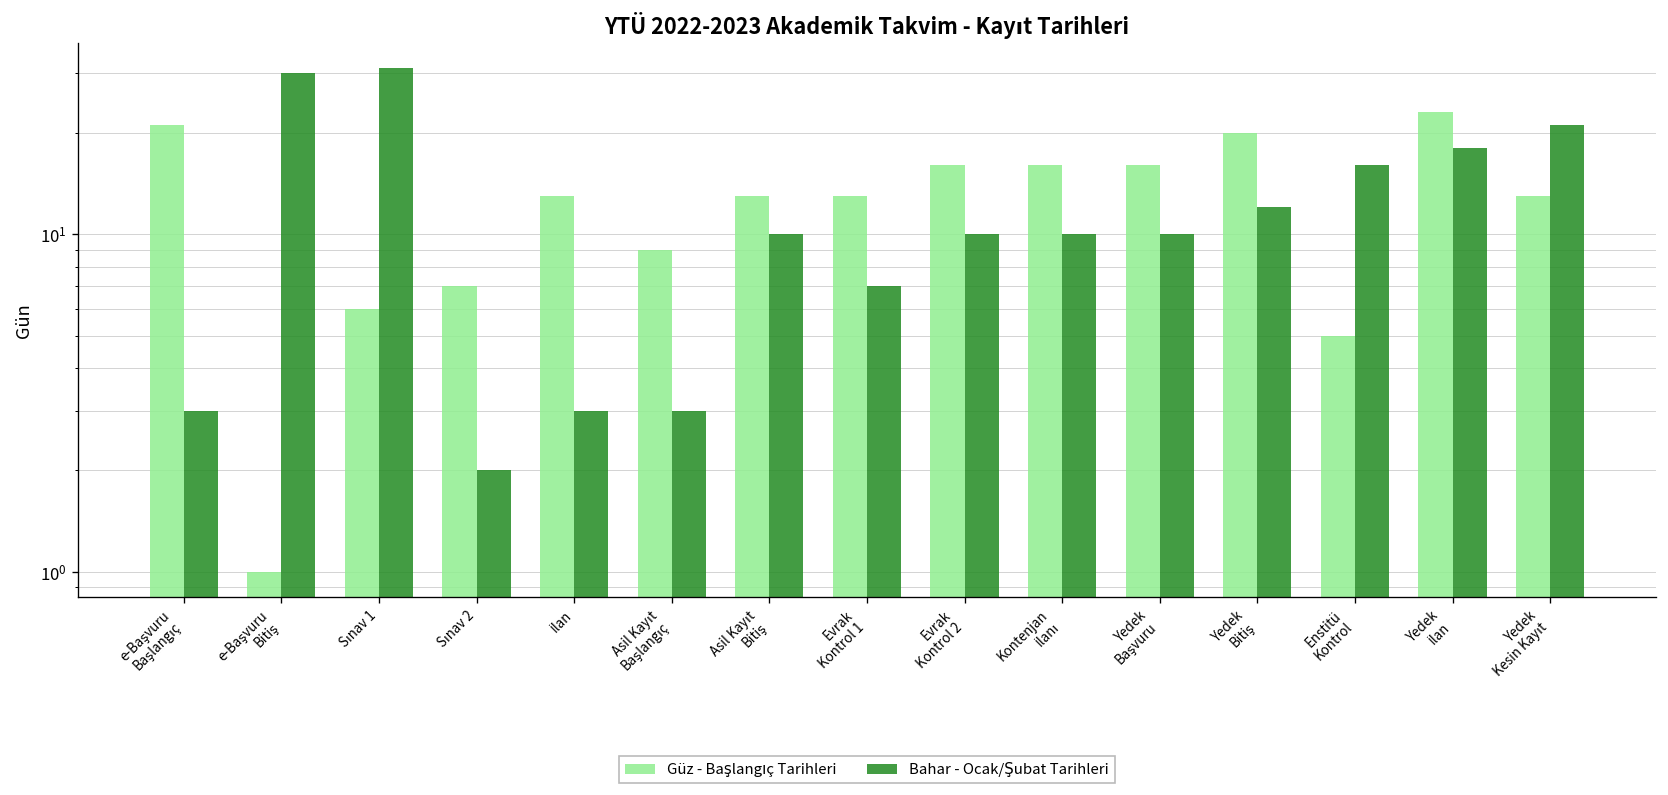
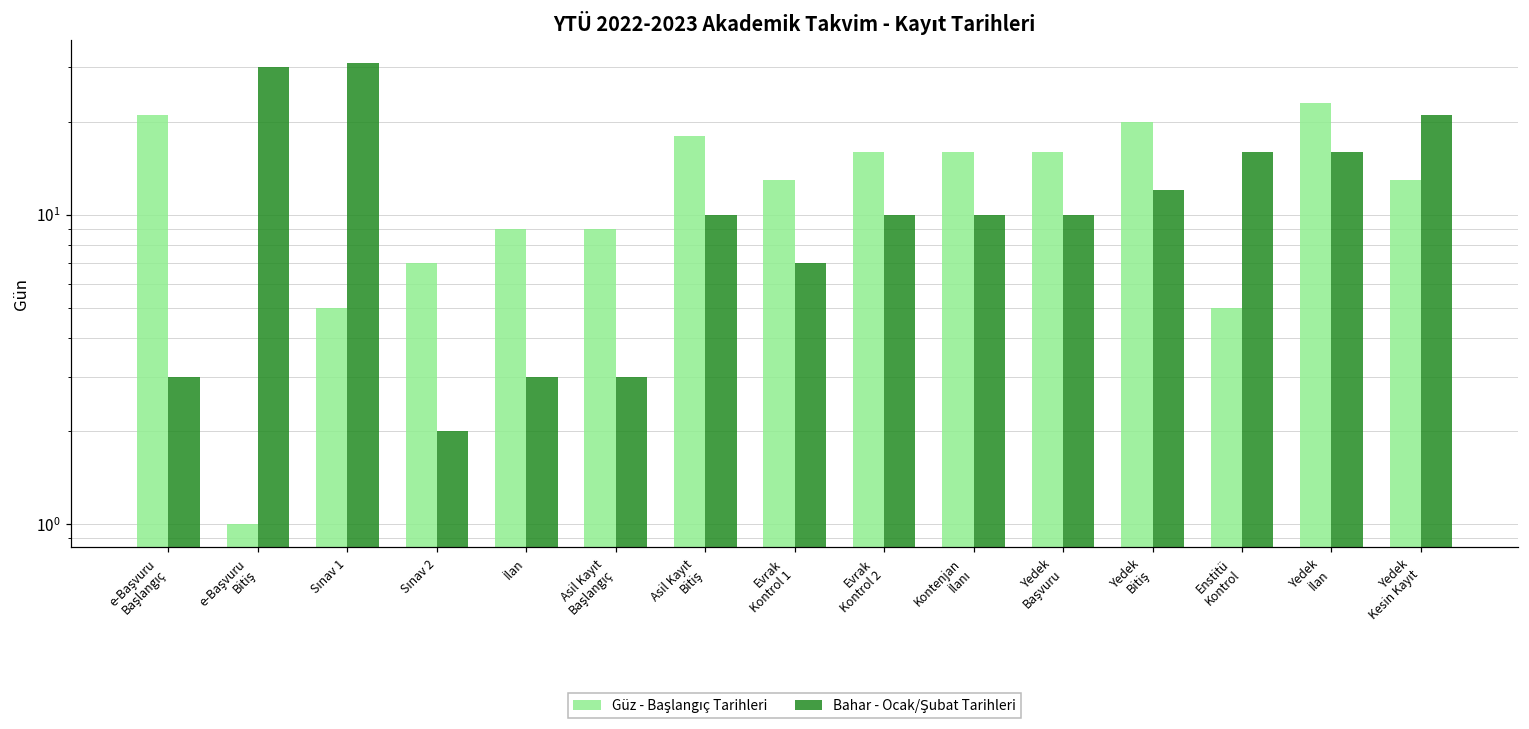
Güz - Başlangıç Tarihleri, Sınav 1: 6 -> 5
Güz - Başlangıç Tarihleri, İlan: 13 -> 9
Güz - Başlangıç Tarihleri, Asil Kayıt Bitiş: 13 -> 18
Bahar - Ocak/Şubat Tarihleri, Yedek İlan: 18 -> 16
